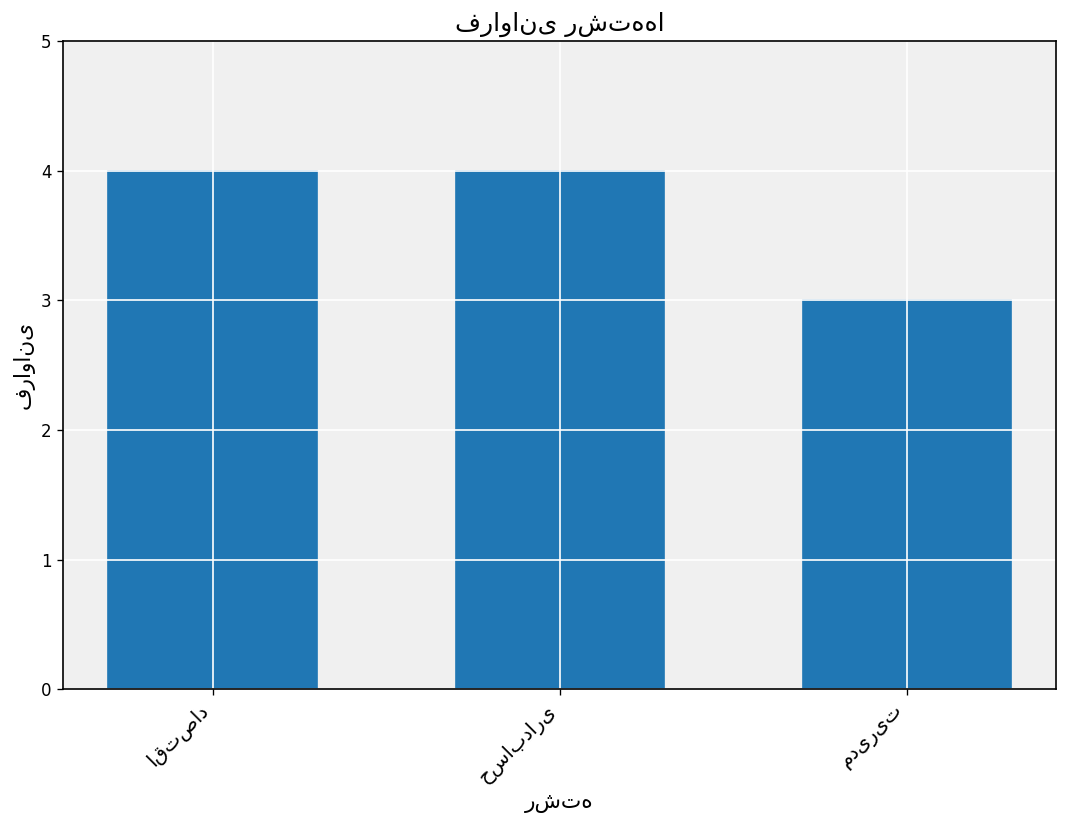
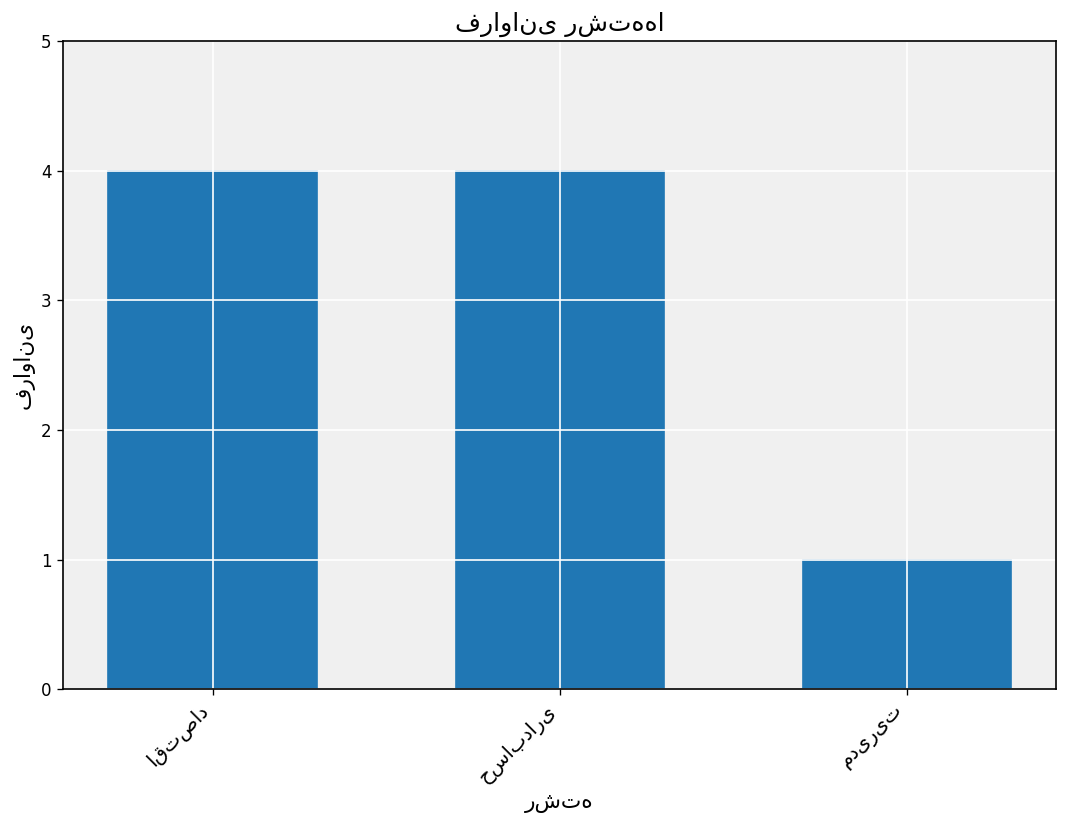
مدیریت: 3 -> 1
